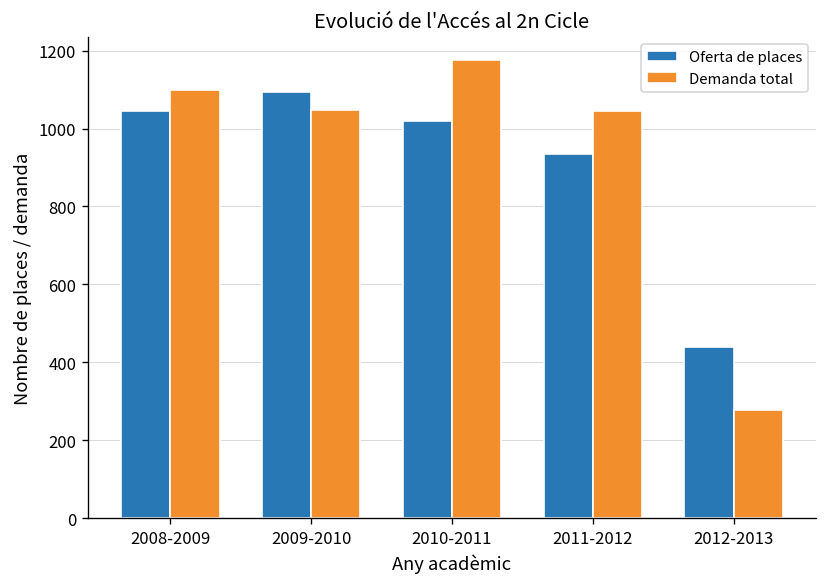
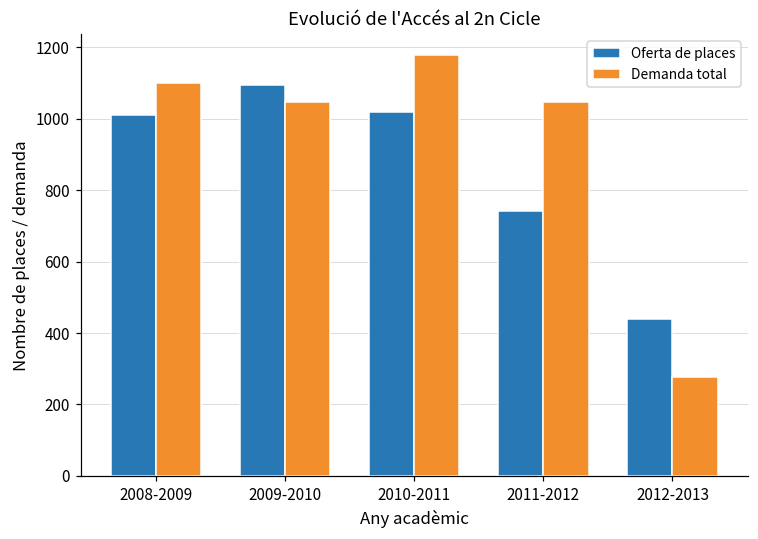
Oferta de places, 2008-2009: 1050 -> 1010
Oferta de places, 2011-2012: 940 -> 740
